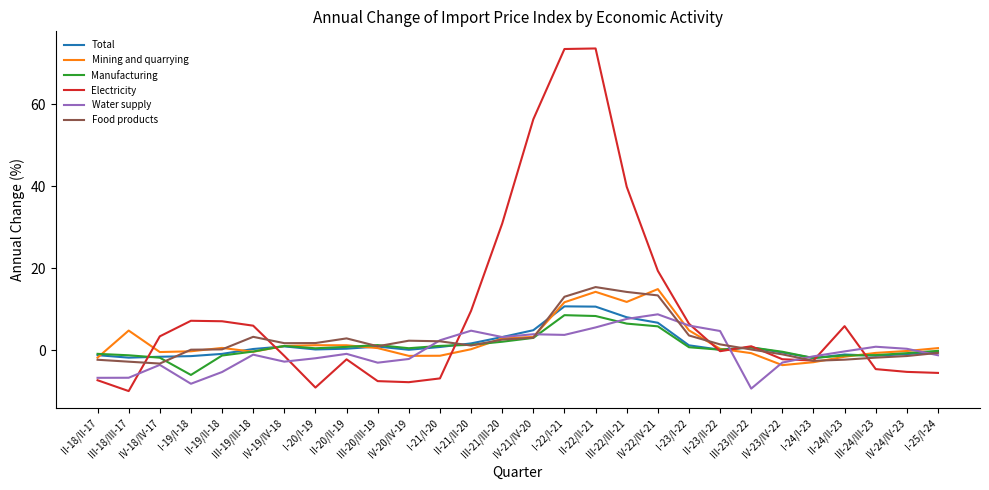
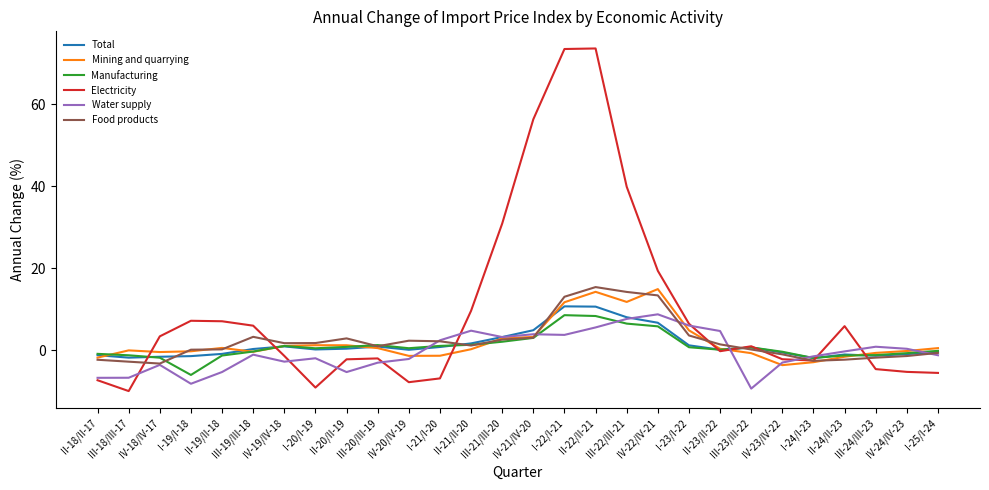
Mining and quarrying, III-18/III-17: 5 -> 0
Water supply, II-20/II-19: -1 -> -5
Electricity, III-20/III-19: -7 -> -2
